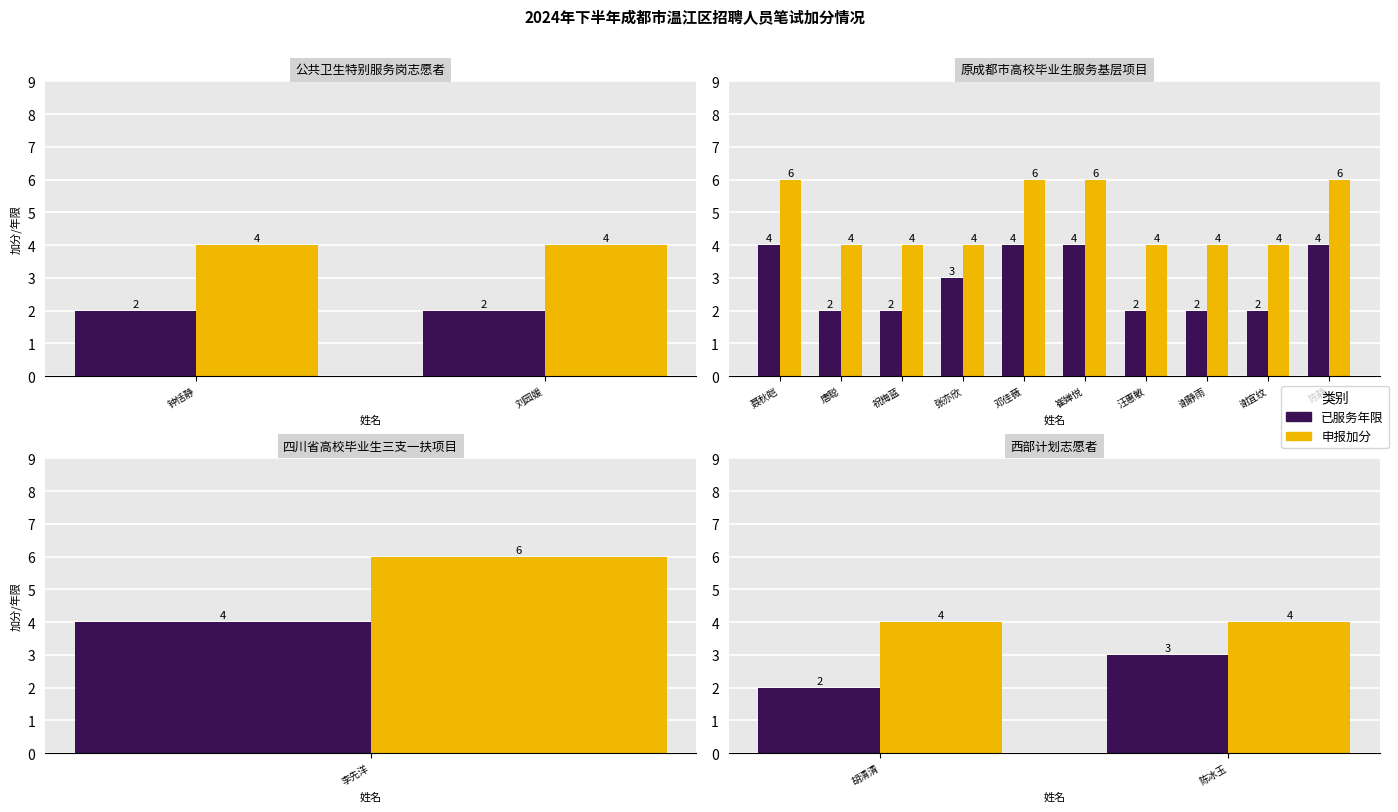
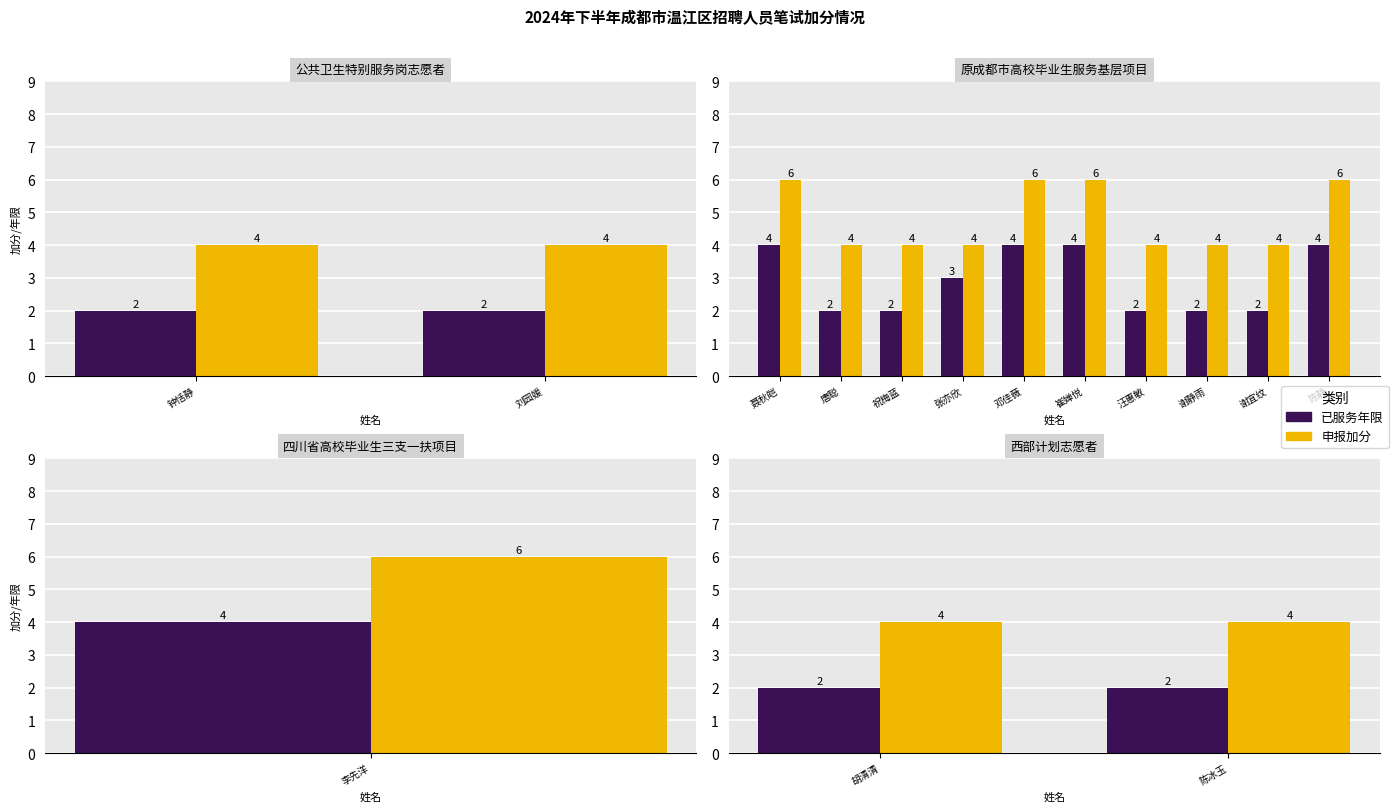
西部计划志愿者, 已服务年限, 陈冰玉: 3 -> 2
